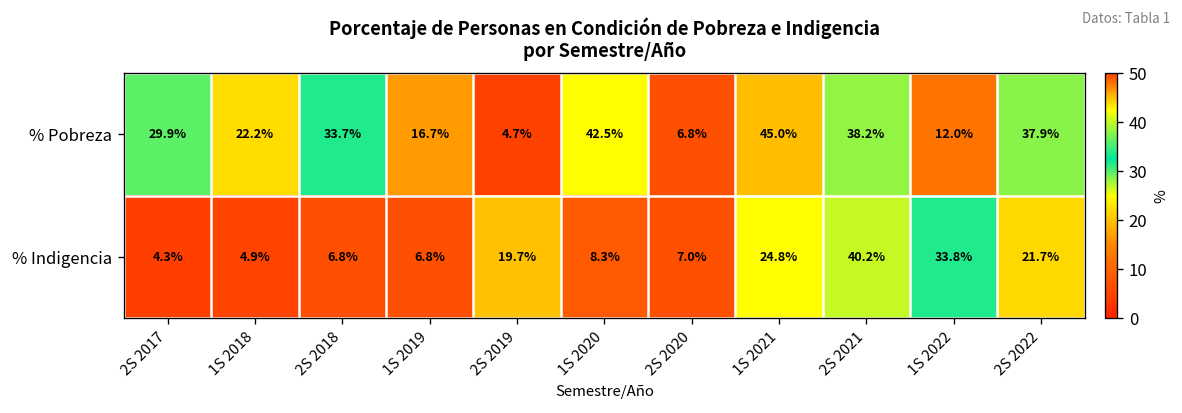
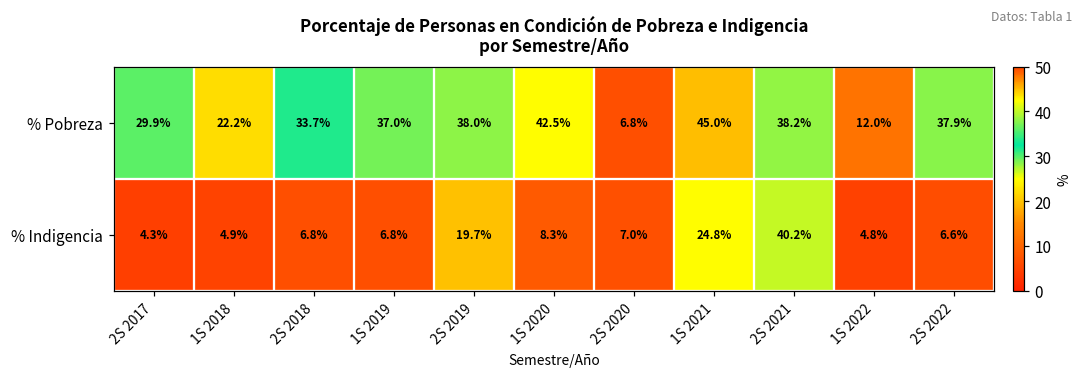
% Pobreza, 1S 2019: 16.7% -> 37.0%
% Pobreza, 2S 2019: 4.7% -> 38.0%
% Indigencia, 1S 2022: 33.8% -> 4.8%
% Indigencia, 2S 2022: 21.7% -> 6.6%
